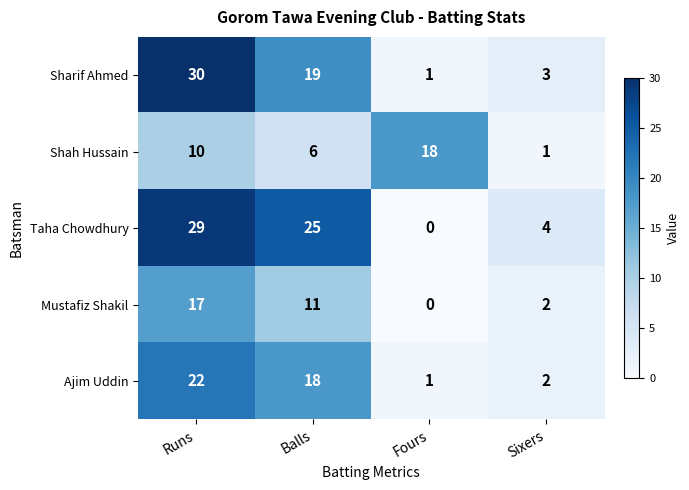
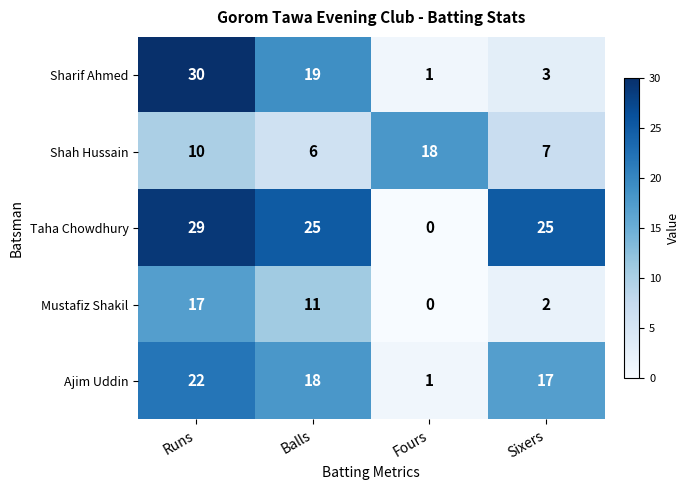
Shah Hussain, Sixers: 1 -> 7
Taha Chowdhury, Sixers: 4 -> 25
Ajim Uddin, Sixers: 2 -> 17
